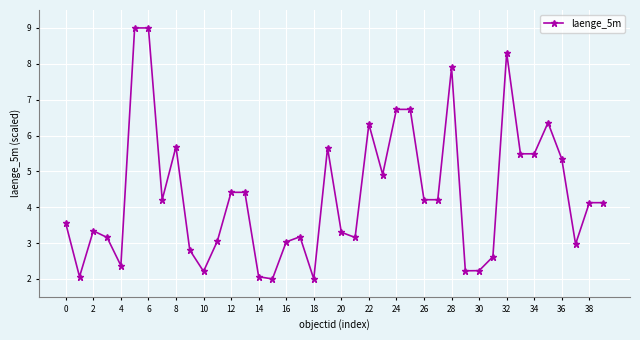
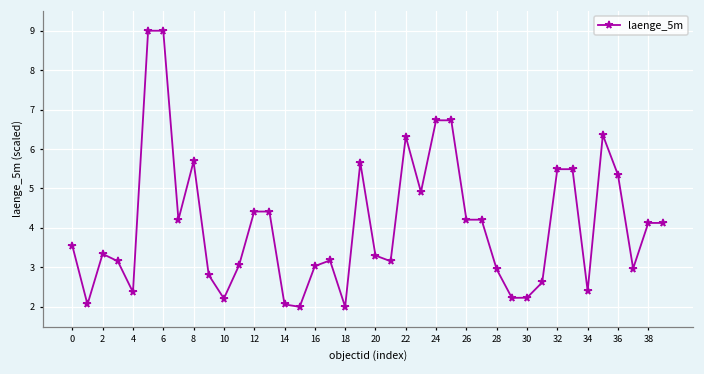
28: 7.9 -> 2.9
32: 8.3 -> 5.5
34: 5.5 -> 2.4
